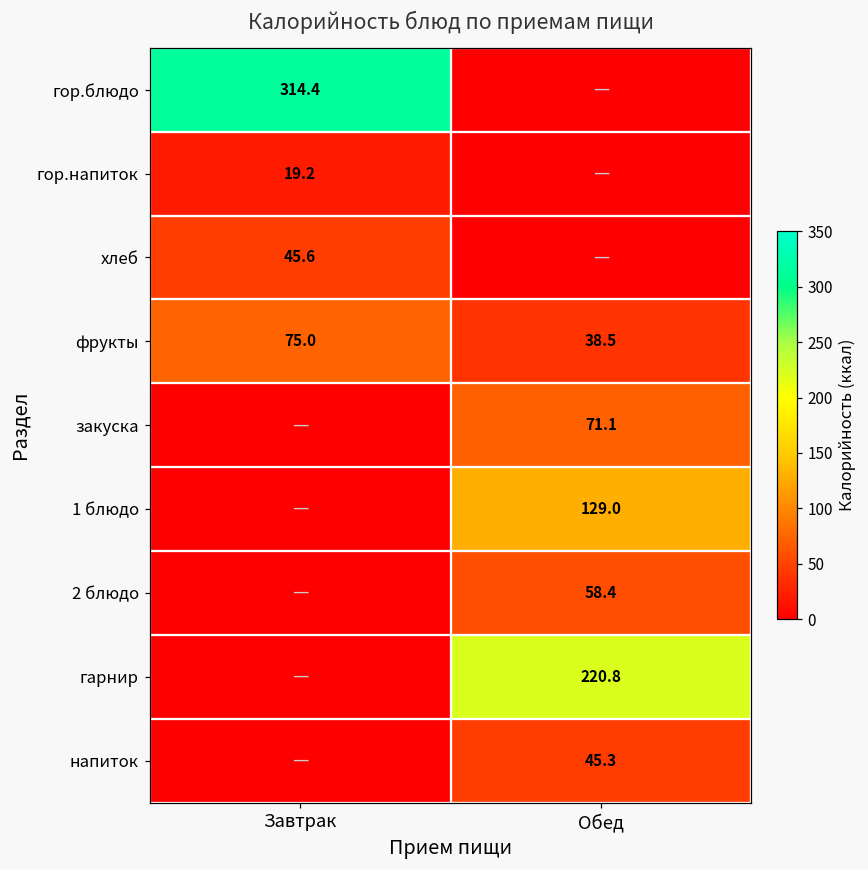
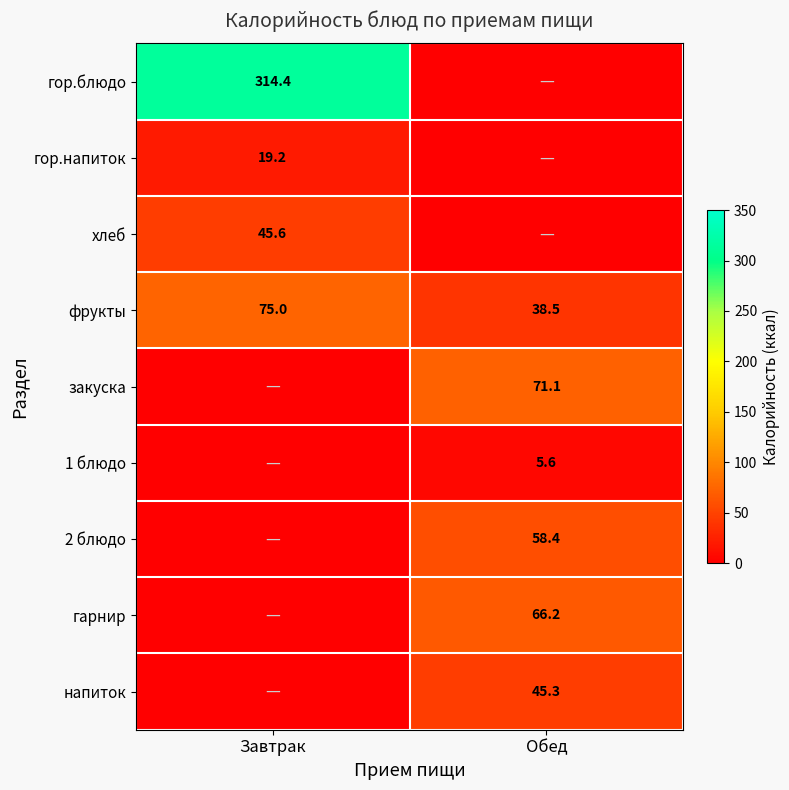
1 блюдо, Обед: 129.0 -> 5.6
гарнир, Обед: 220.8 -> 66.2
